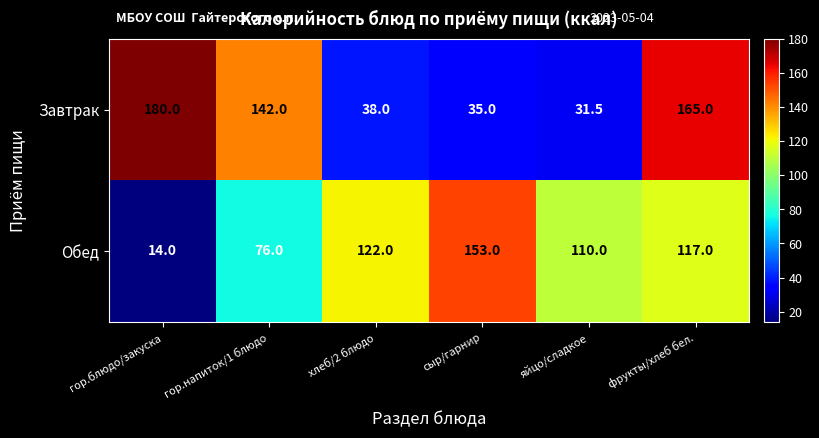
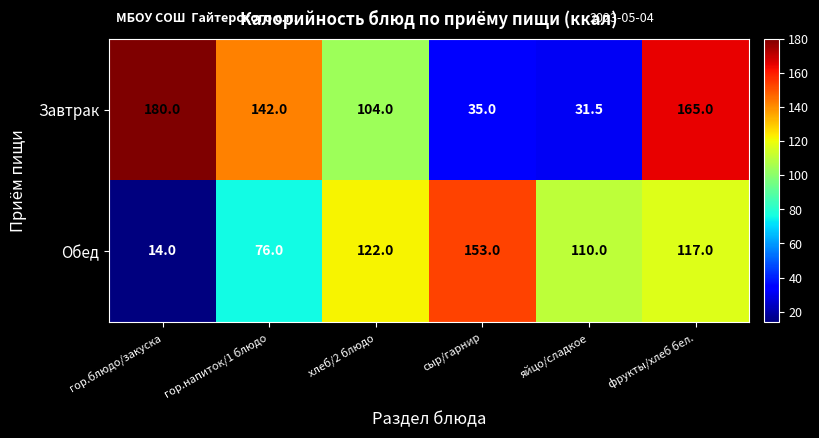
Завтрак, хлеб/2 блюдо: 38.0 -> 104.0
